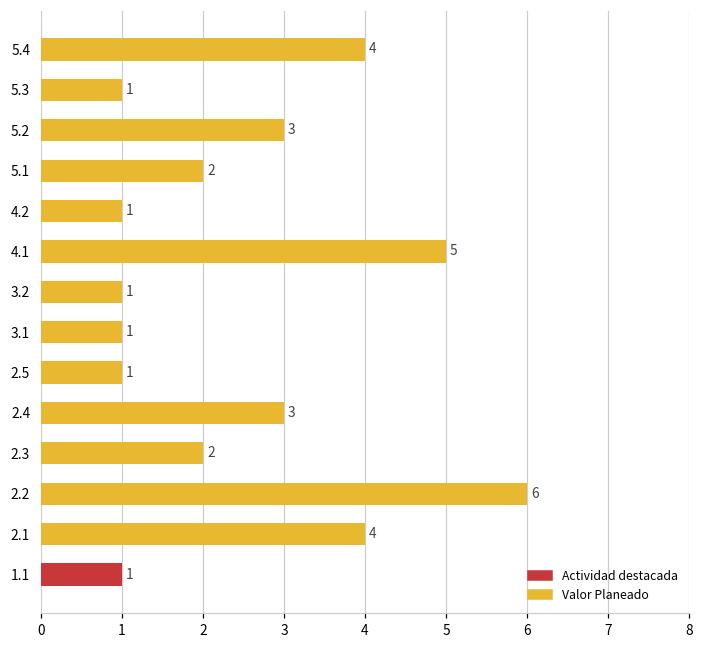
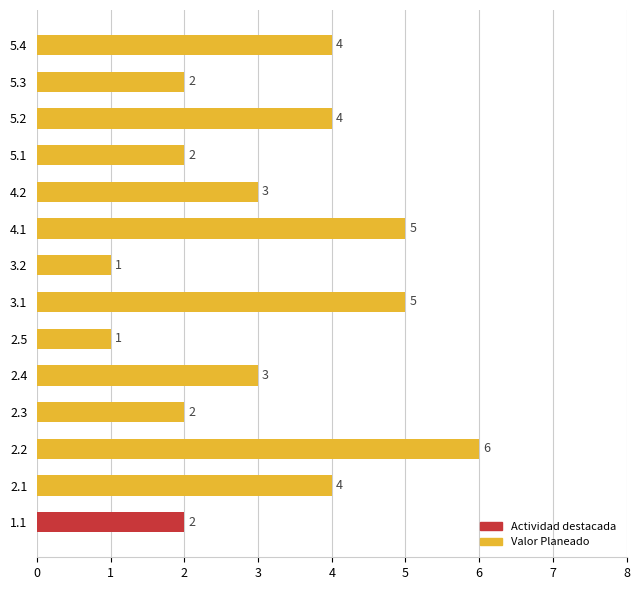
5.3: 1 -> 2
5.2: 3 -> 4
4.2: 1 -> 3
3.1: 1 -> 5
1.1: 1 -> 2
